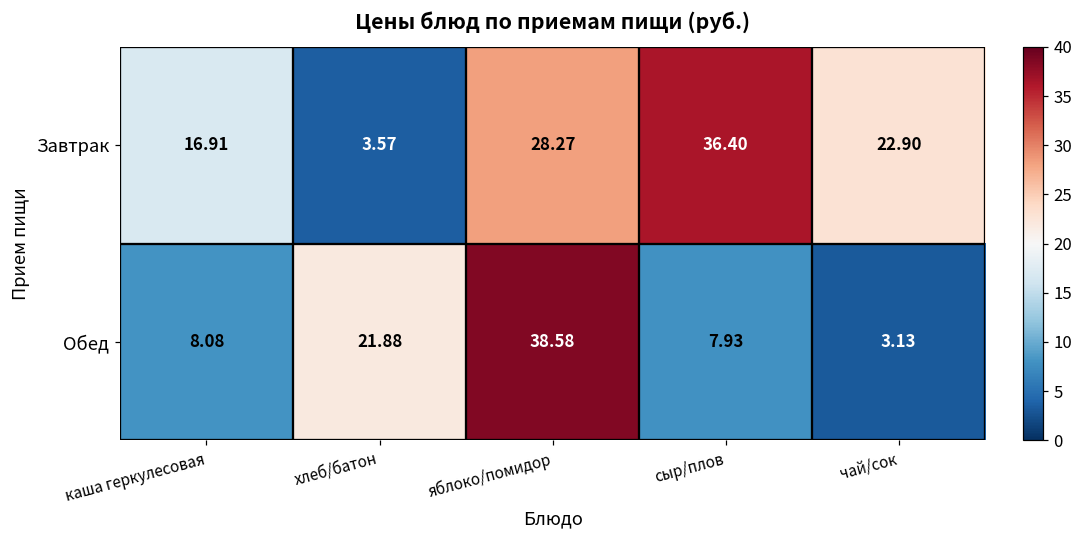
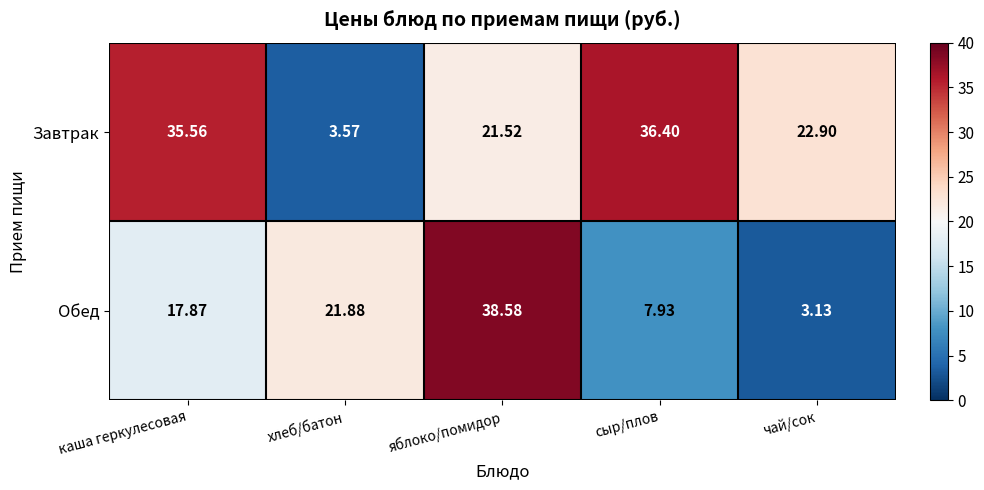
Завтрак, каша геркулесовая: 16.91 -> 35.56
Завтрак, яблоко/помидор: 28.27 -> 21.52
Обед, каша геркулесовая: 8.08 -> 17.87
